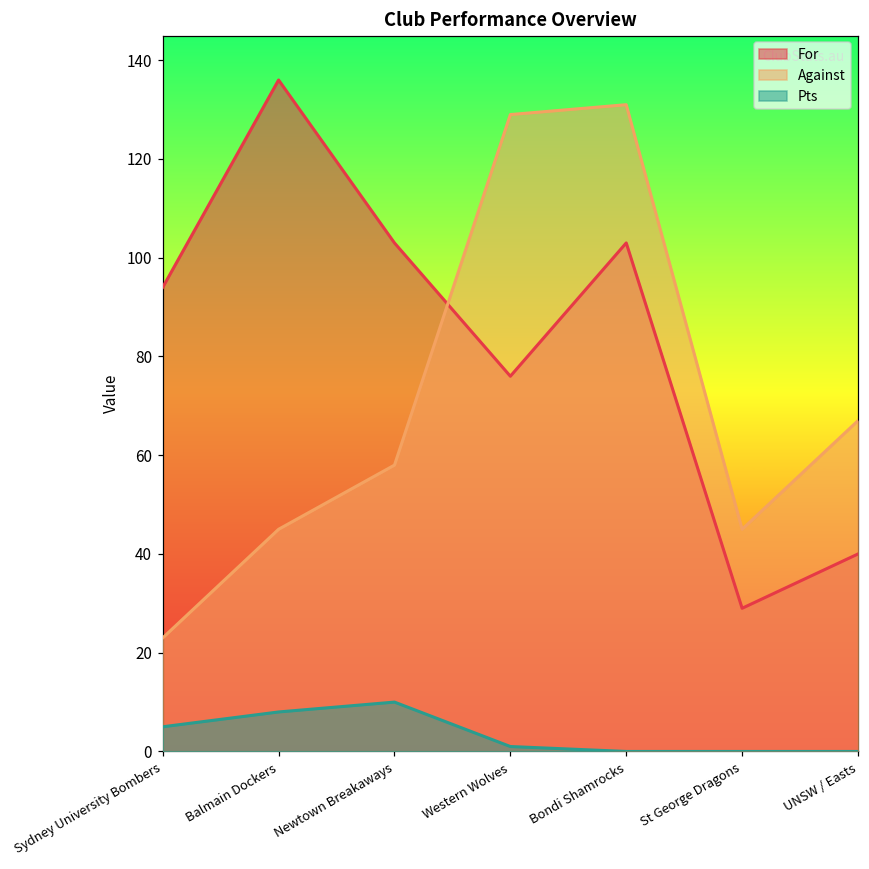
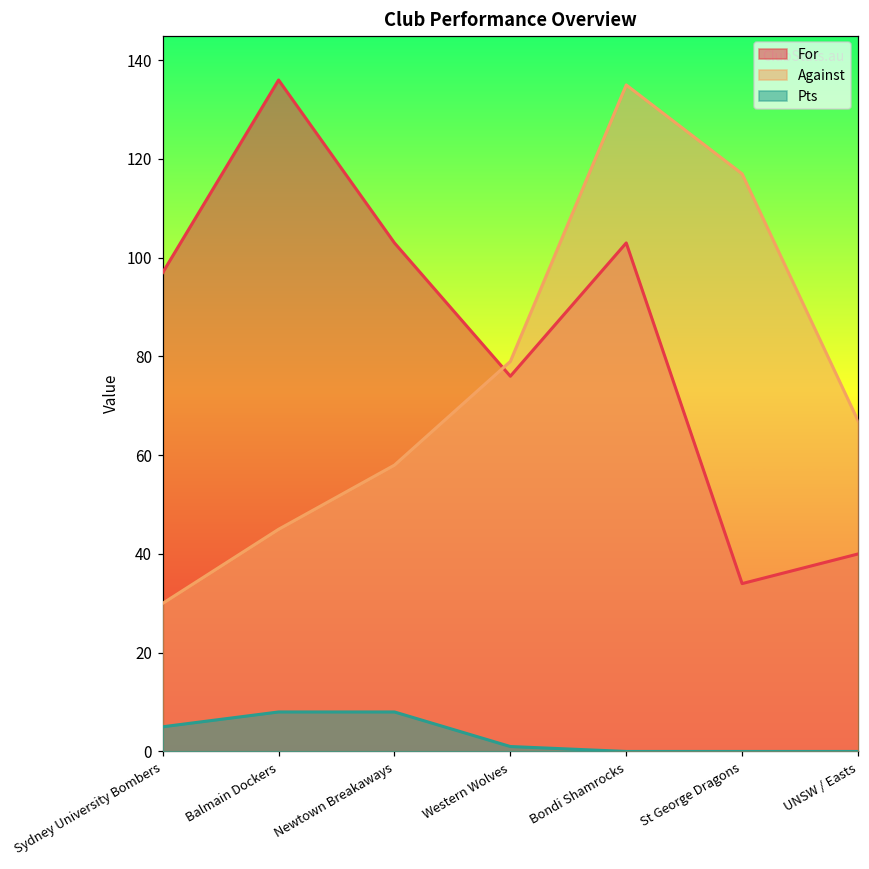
For, Sydney University Bombers: 94 -> 97
Against, Sydney University Bombers: 23 -> 30
Pts, Newtown Breakaways: 10 -> 8
Against, Western Wolves: 129 -> 79
Against, Bondi Shamrocks: 131 -> 135
For, St George Dragons: 29 -> 34
Against, St George Dragons: 45 -> 117
